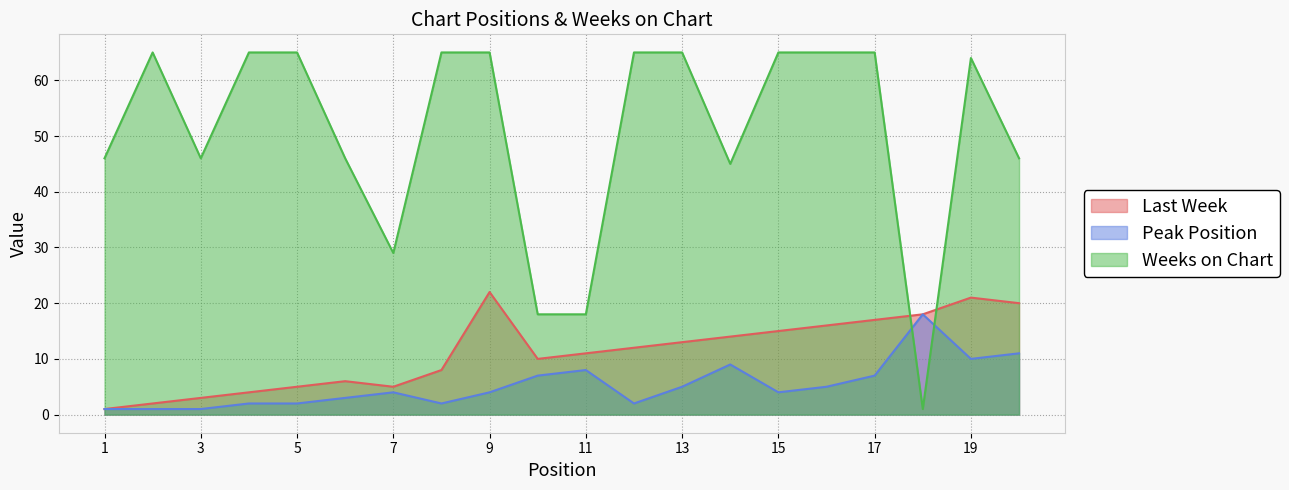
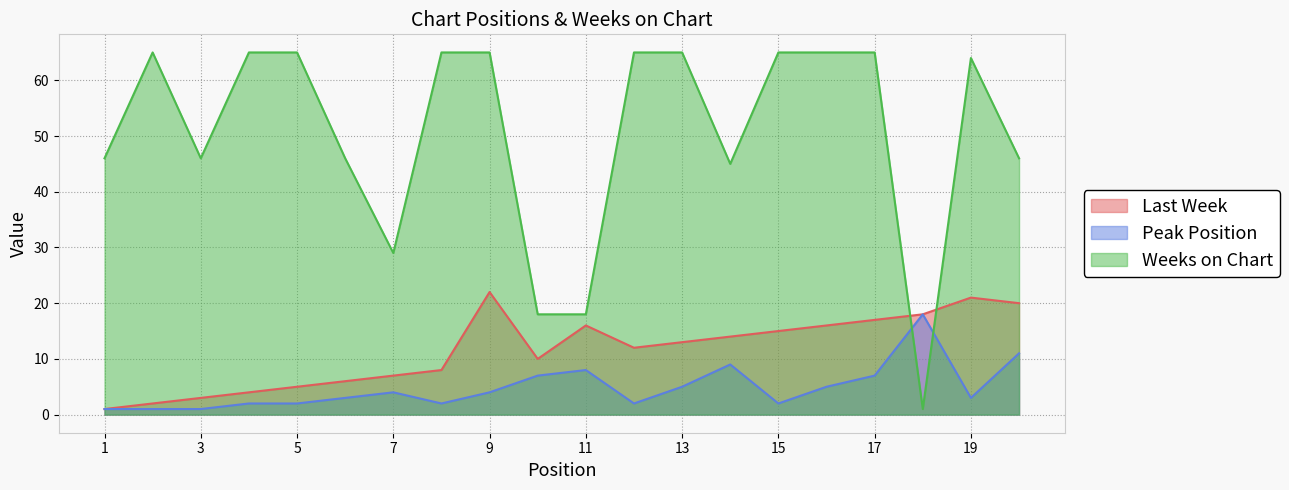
Last Week, 7: 5 -> 7
Last Week, 11: 11 -> 16
Peak Position, 15: 4 -> 2
Peak Position, 19: 10 -> 3
